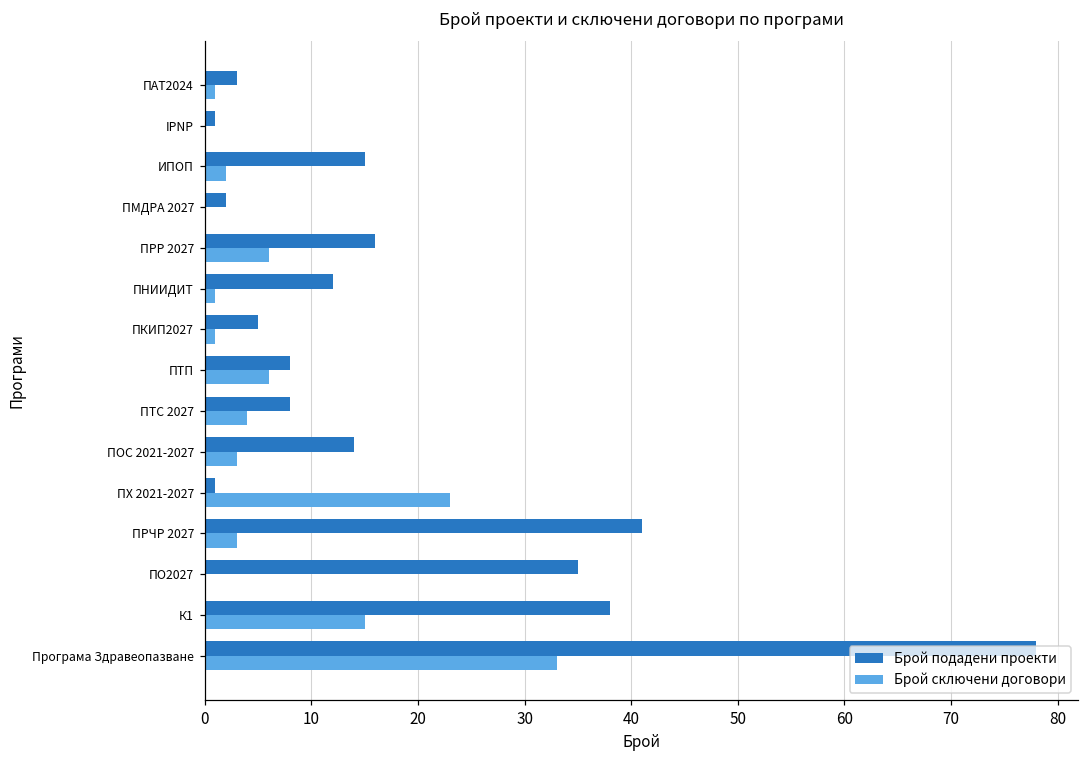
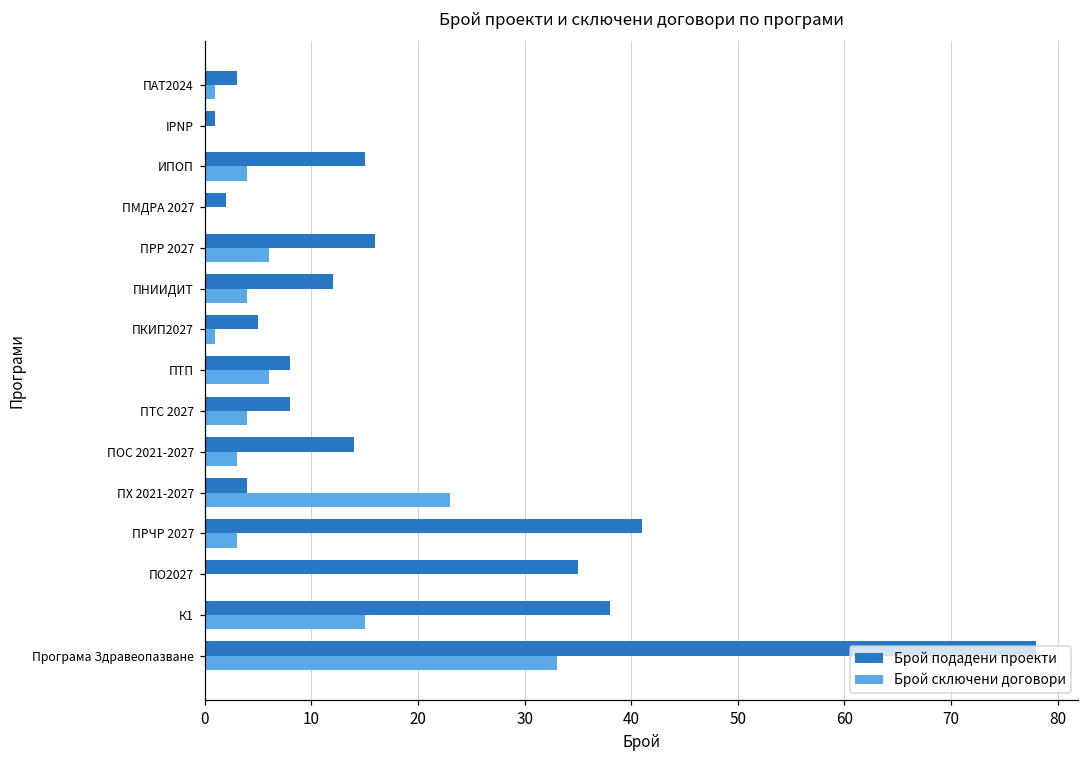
Брой сключени договори, ИПОП: 2 -> 4
Брой сключени договори, ПНИИДИТ: 1 -> 4
Брой подадени проекти, ПХ 2021-2027: 1 -> 4
